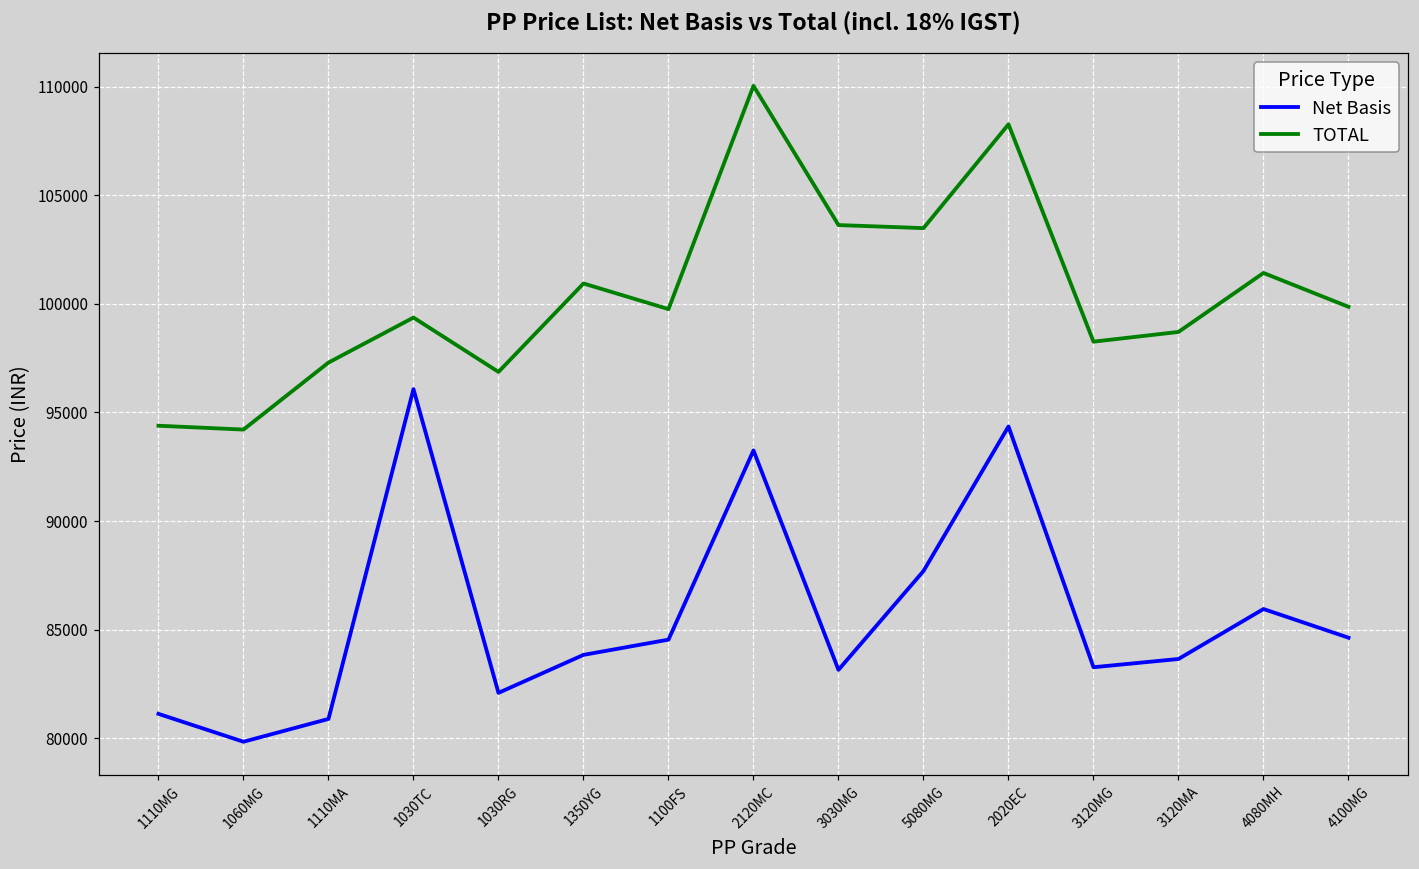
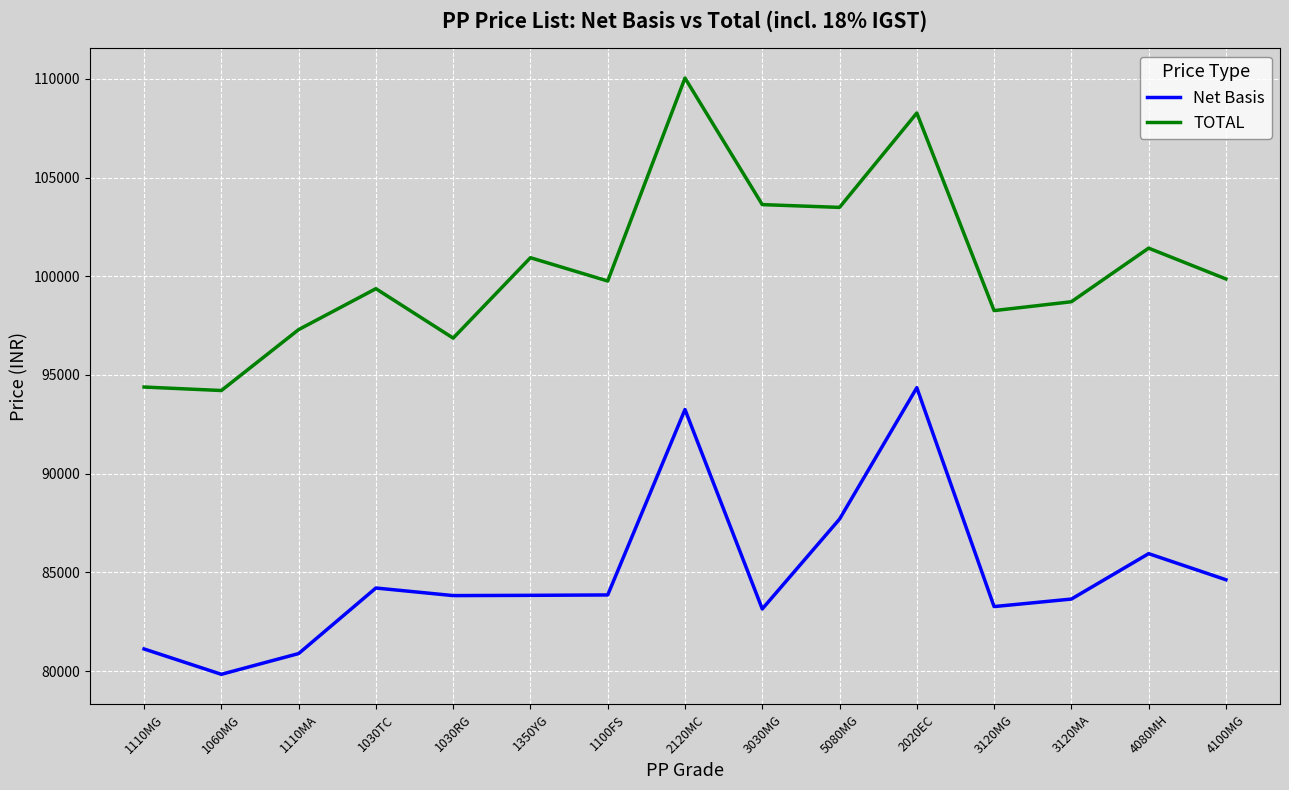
Net Basis, 1030TC: 96100 -> 84200
Net Basis, 1030RG: 82100 -> 83800
Net Basis, 1100FS: 84500 -> 83900
